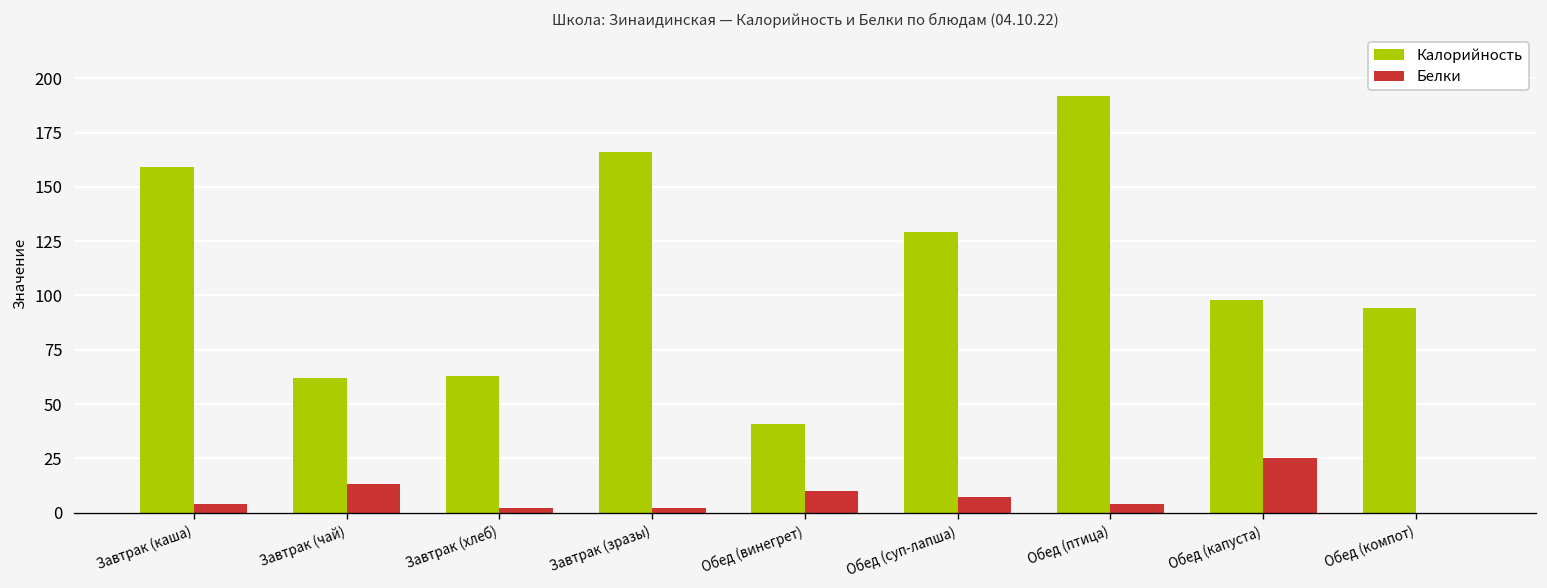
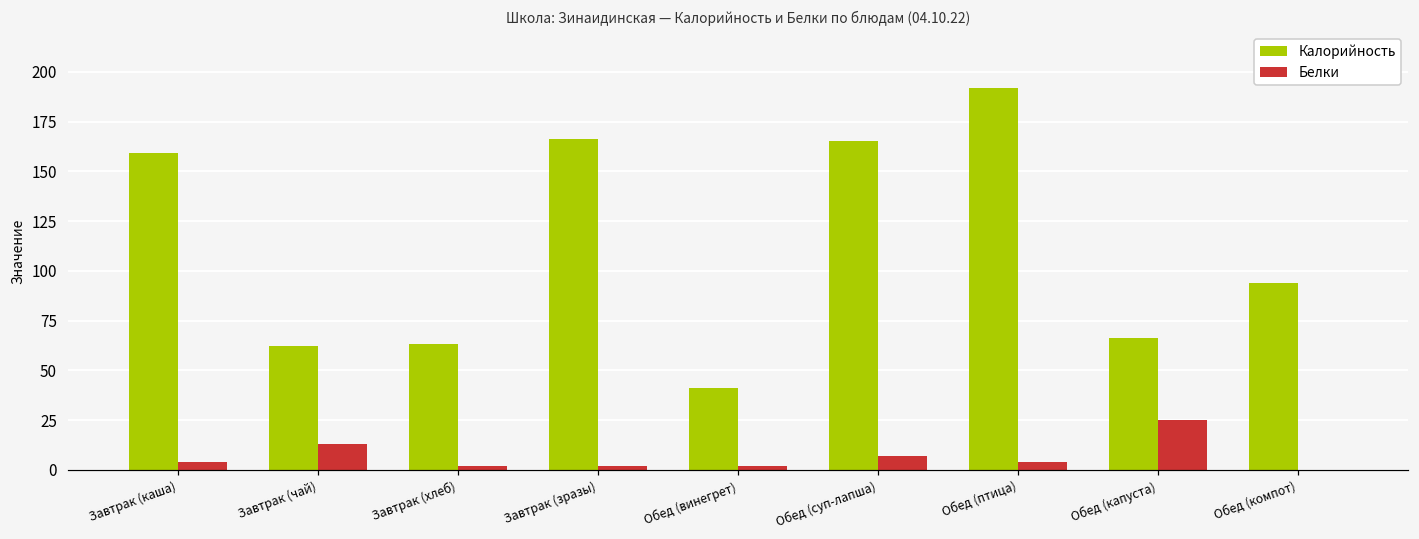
Белки, Обед (винегрет): 10 -> 2
Калорийность, Обед (суп-лапша): 129 -> 165
Калорийность, Обед (капуста): 98 -> 66
